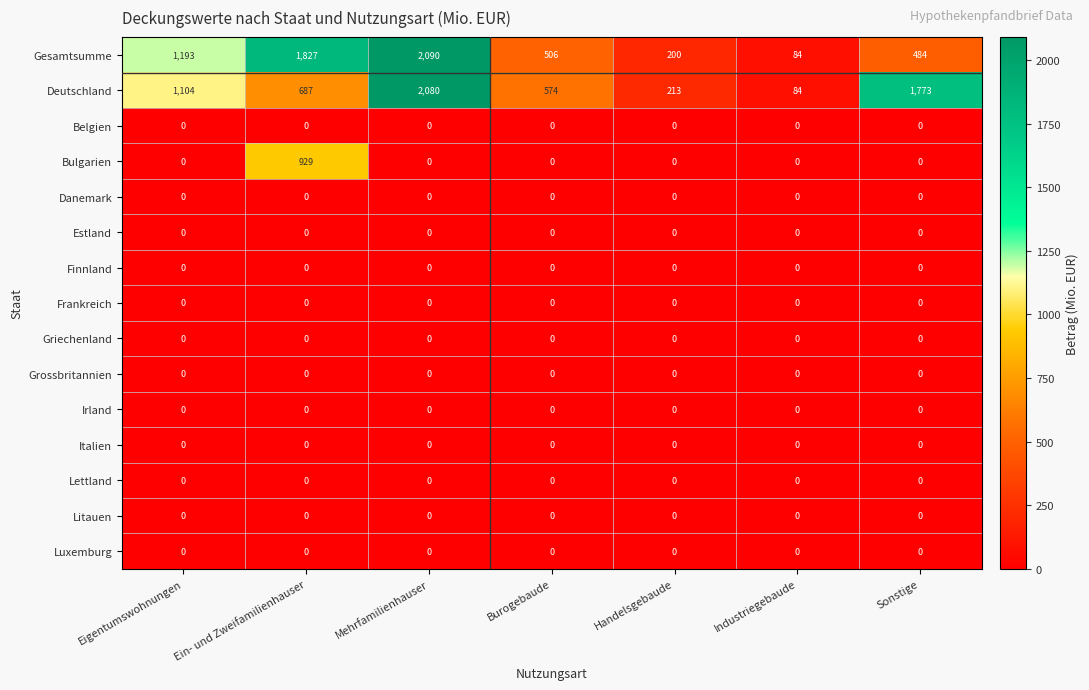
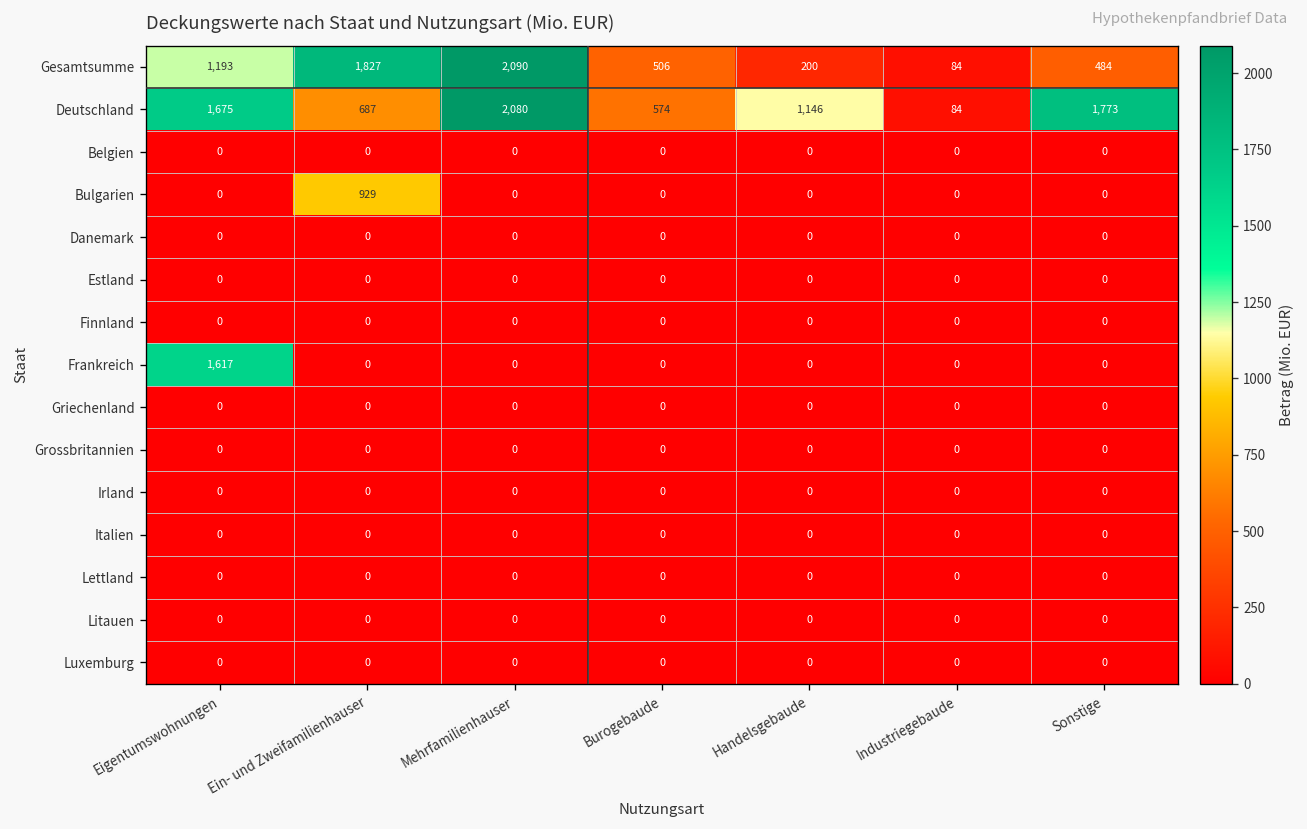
Deutschland, Eigentumswohnungen: 1,104 -> 1,675
Deutschland, Handelsgebaude: 213 -> 1,146
Frankreich, Eigentumswohnungen: 0 -> 1,617
